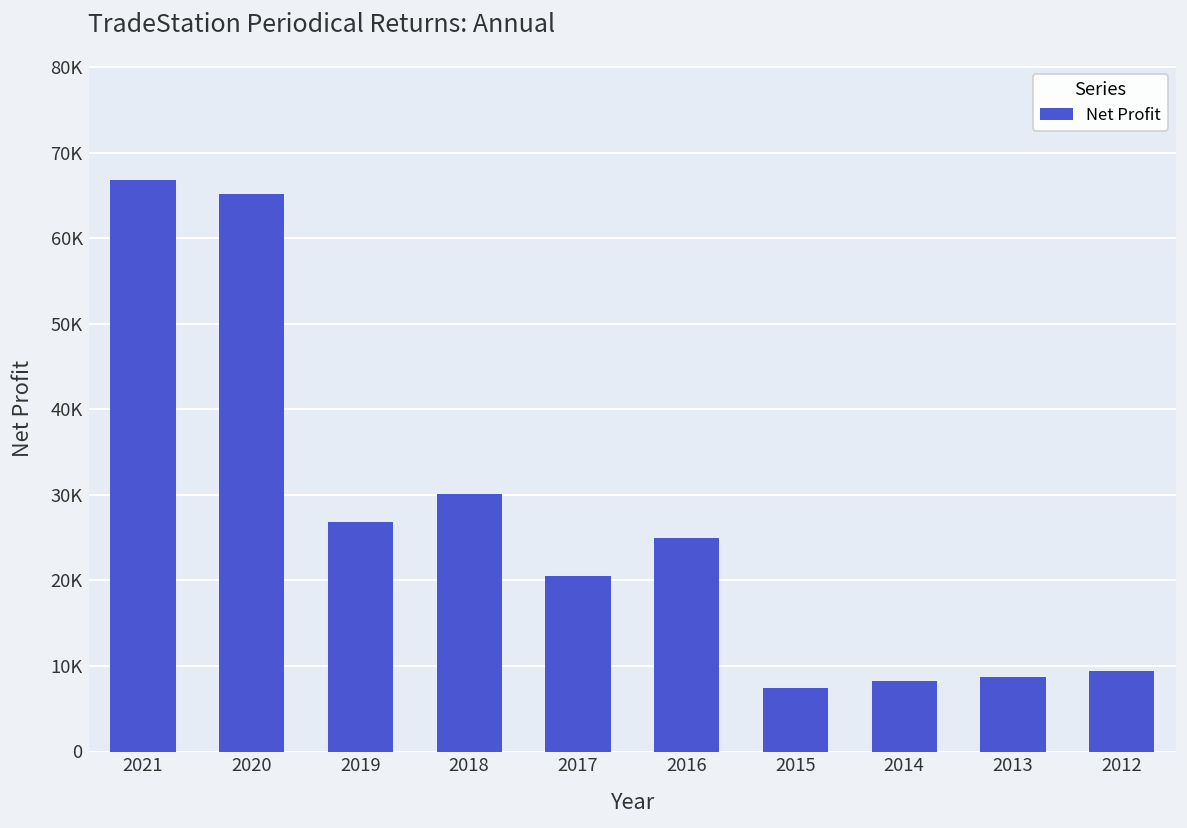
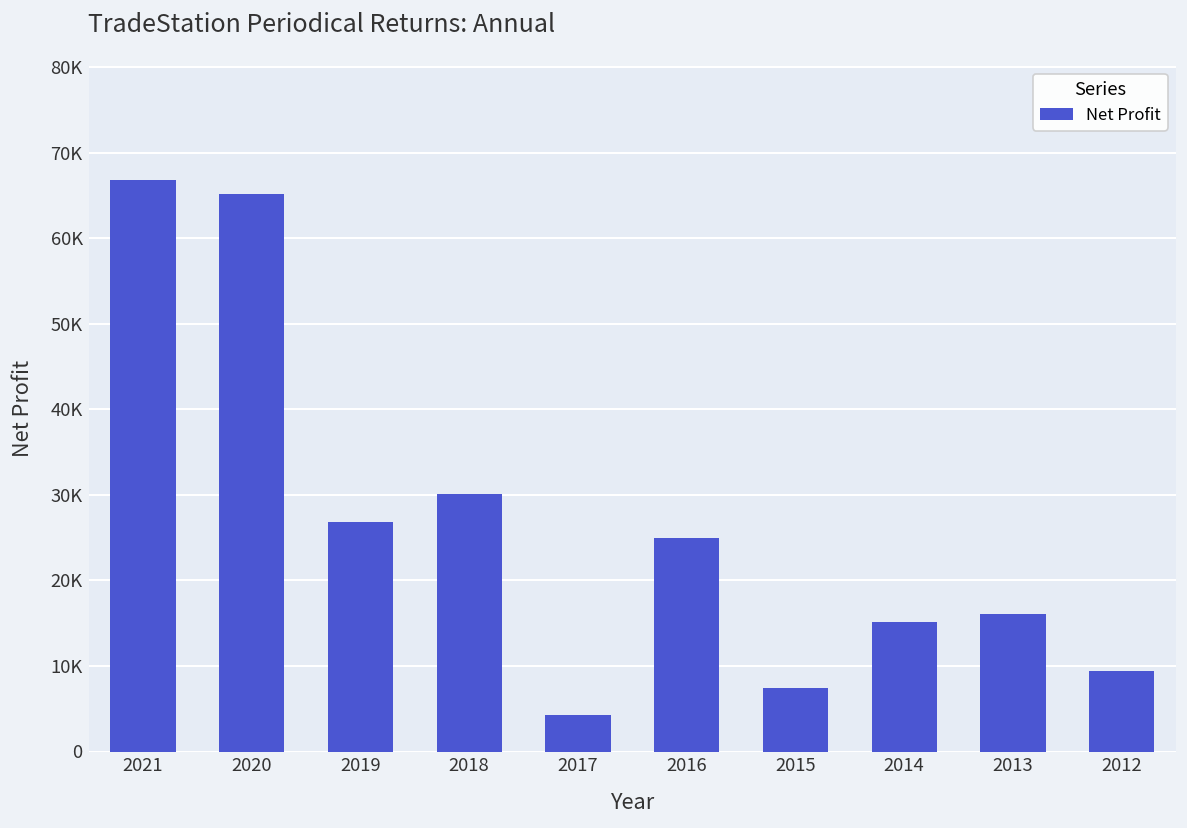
2017: 21000 -> 4000
2014: 8000 -> 15000
2013: 9000 -> 16000
